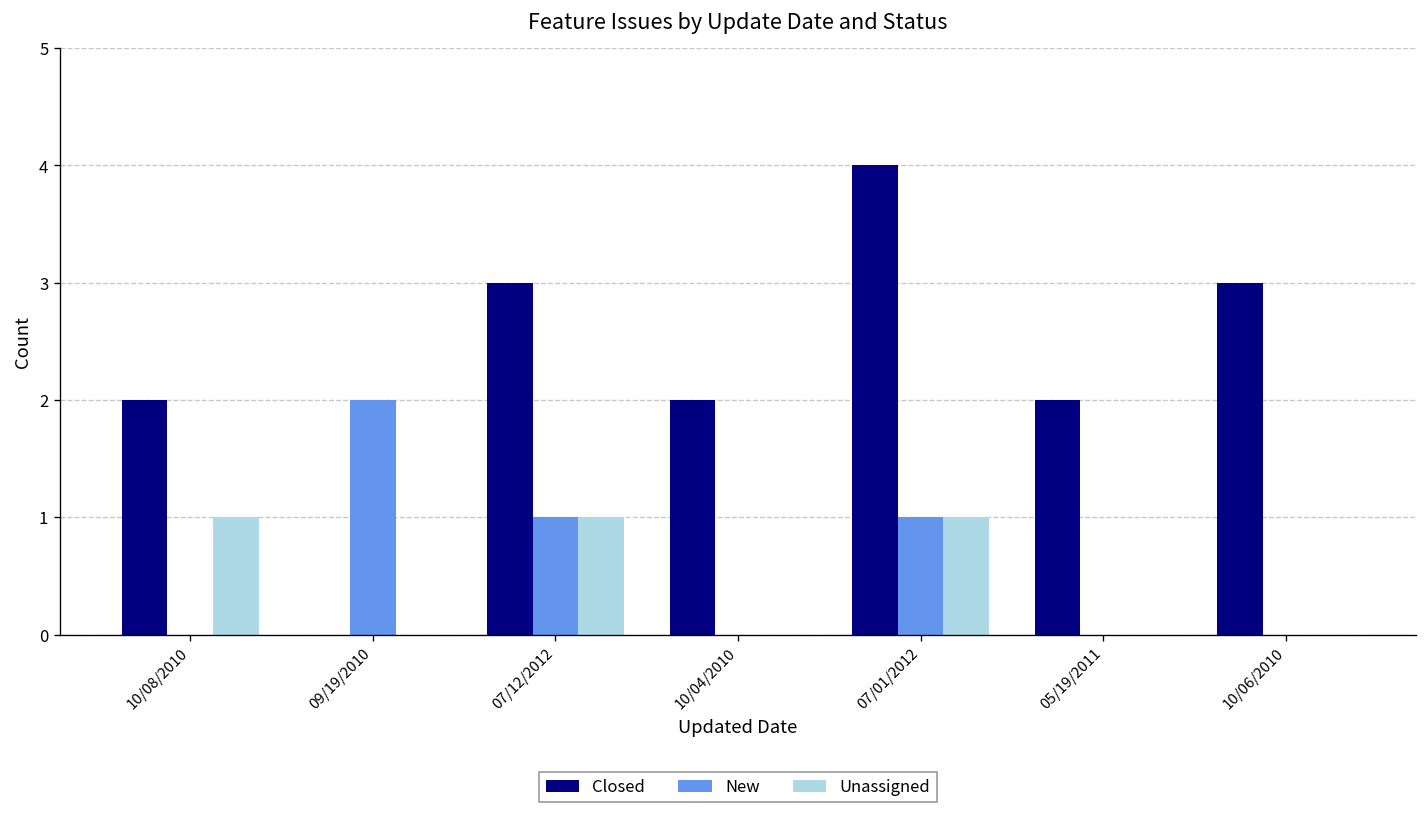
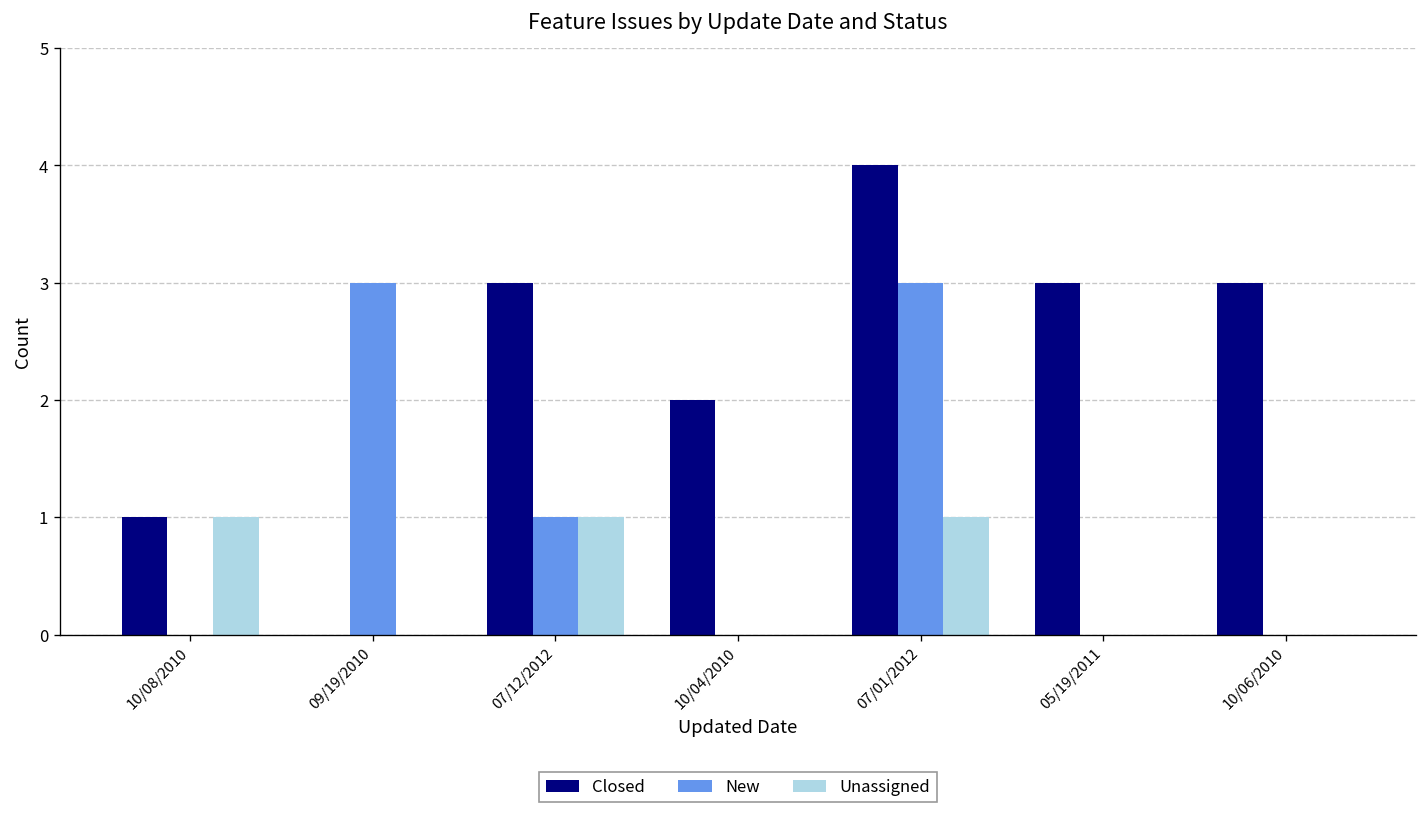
Closed, 10/08/2010: 2 -> 1
New, 09/19/2010: 2 -> 3
New, 07/01/2012: 1 -> 3
Closed, 05/19/2011: 2 -> 3
